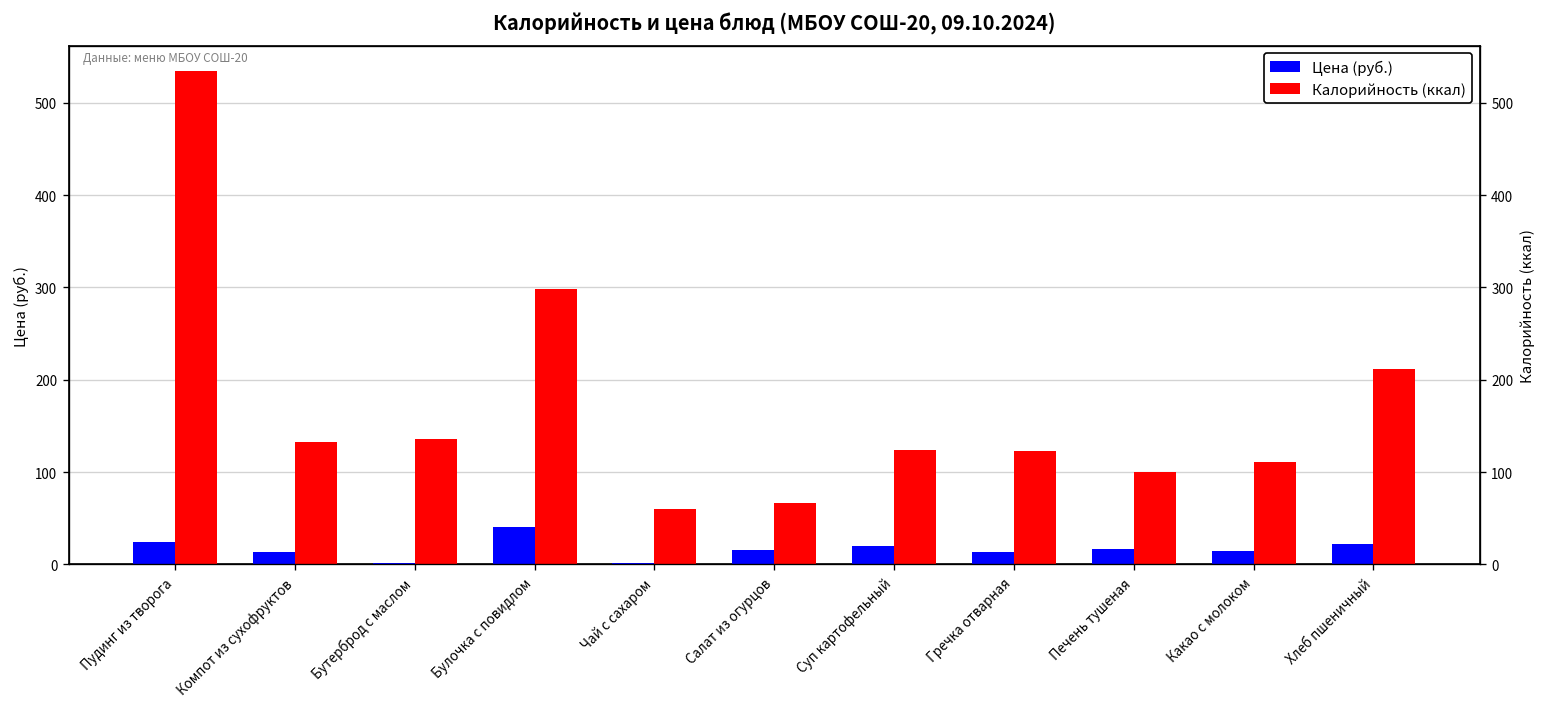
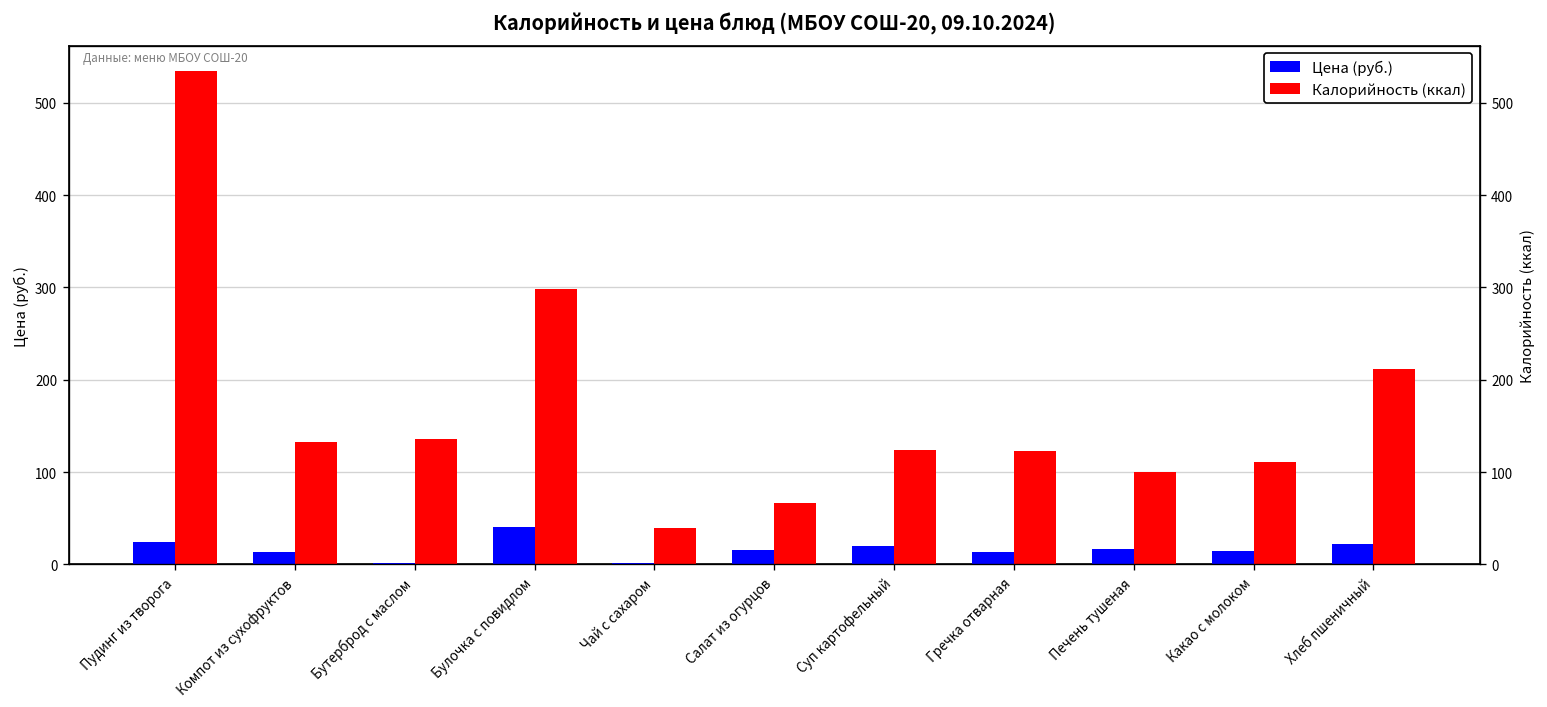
Калорийность (ккал), Чай с сахаром: 60 -> 40
